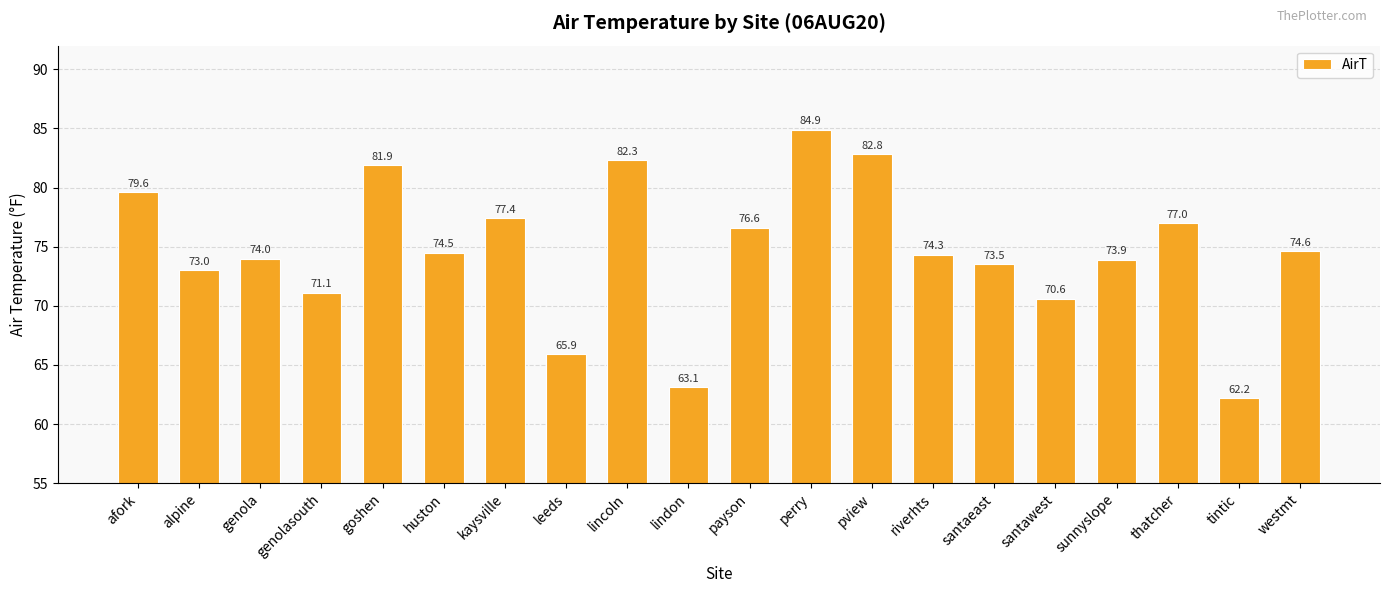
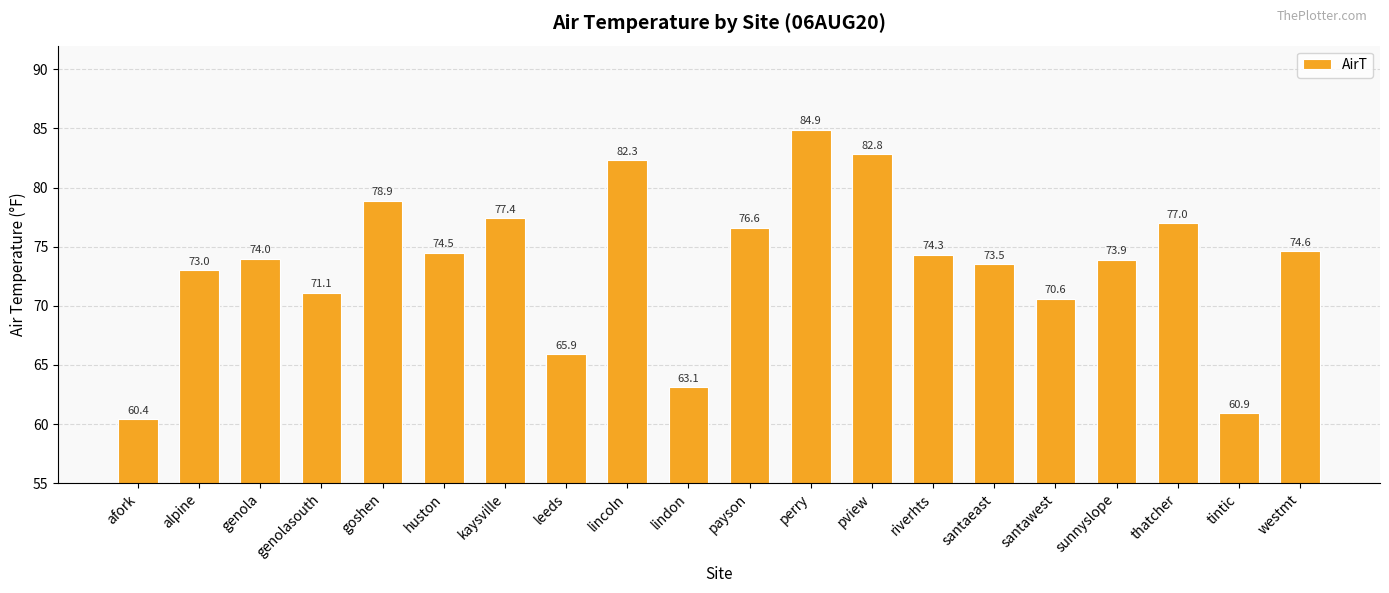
afork: 79.6 -> 60.4
goshen: 81.9 -> 78.9
tintic: 62.2 -> 60.9
